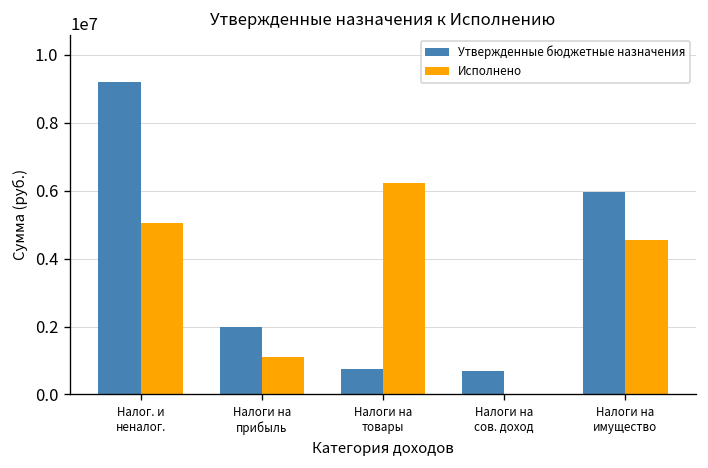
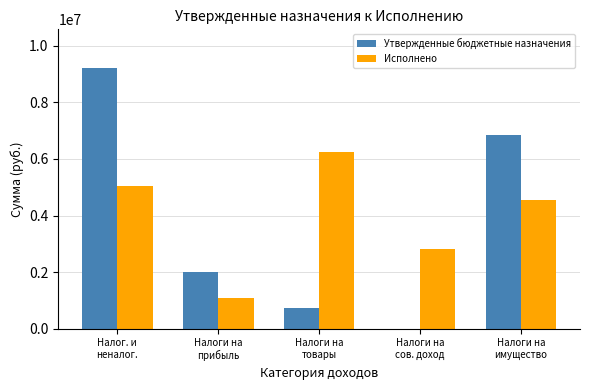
Утвержденные бюджетные назначения, Налоги на сов. доход: 700000 -> 0
Исполнено, Налоги на сов. доход: 0 -> 2800000
Утвержденные бюджетные назначения, Налоги на имущество: 6000000 -> 6900000
